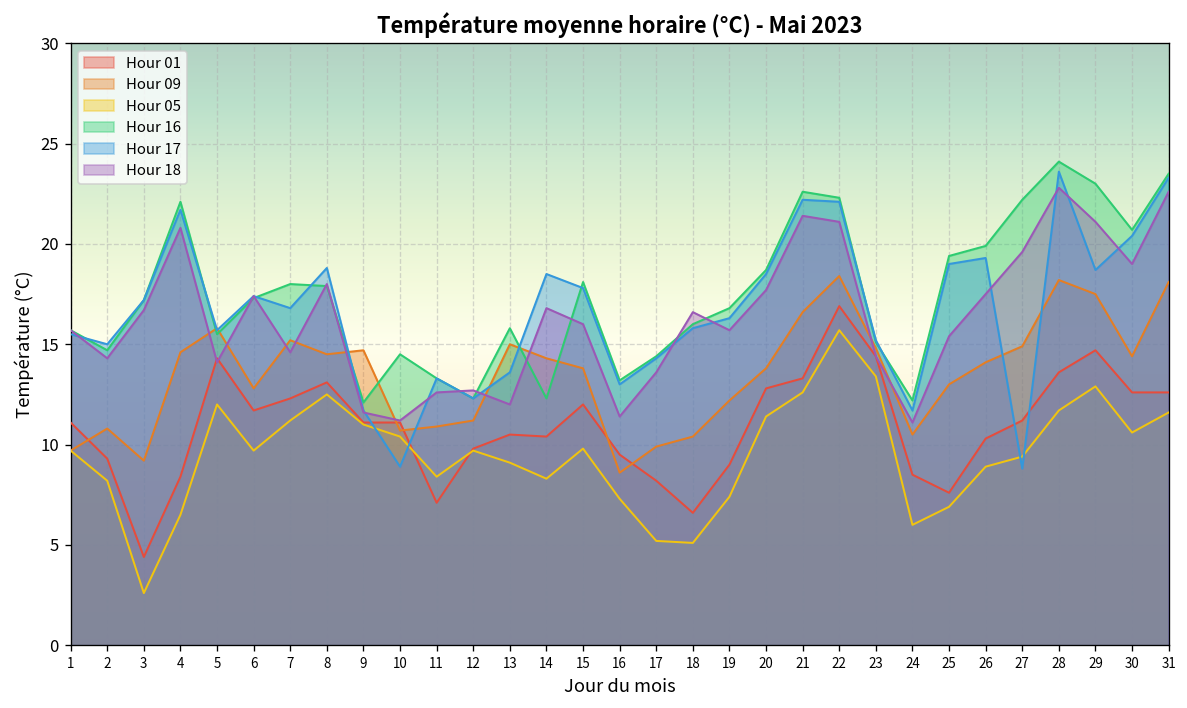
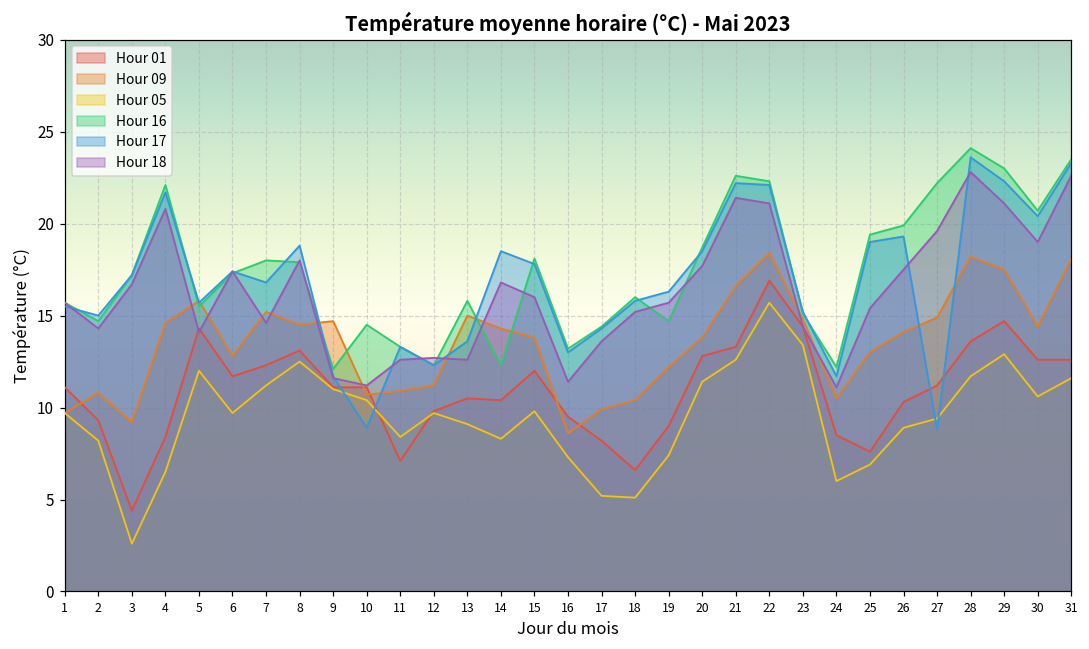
Hour 18, 13: 12.0 -> 12.6
Hour 18, 18: 16.6 -> 15.2
Hour 16, 19: 16.8 -> 14.7
Hour 17, 29: 18.7 -> 22.3
